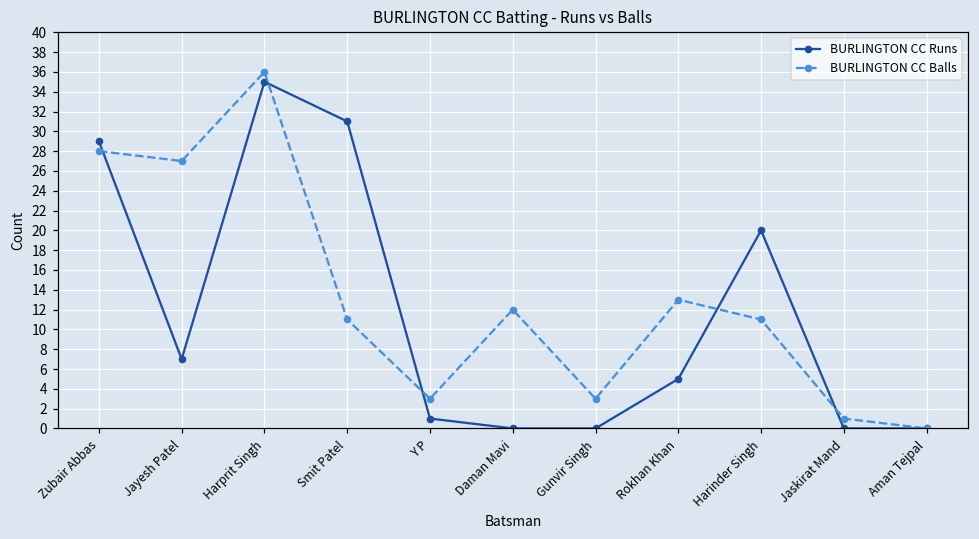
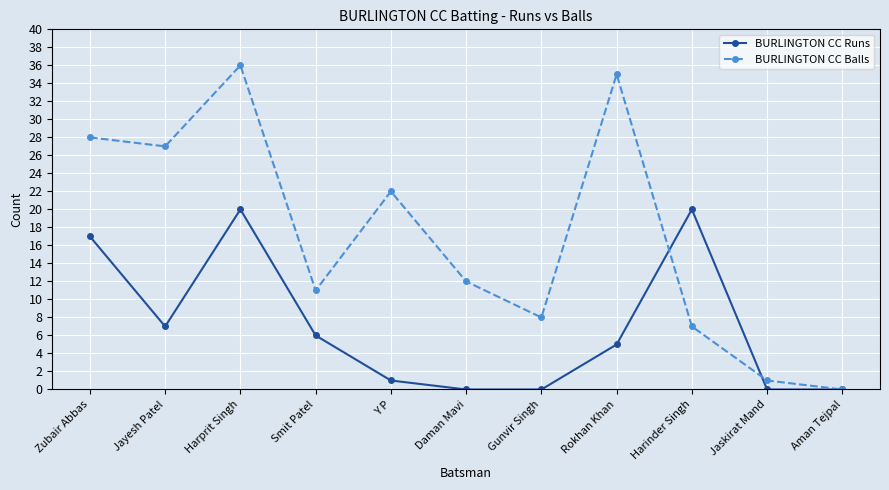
BURLINGTON CC Runs, Zubair Abbas: 29 -> 17
BURLINGTON CC Runs, Harprit Singh: 35 -> 20
BURLINGTON CC Runs, Smit Patel: 31 -> 6
BURLINGTON CC Balls, Y P: 3 -> 22
BURLINGTON CC Balls, Gunvir Singh: 3 -> 8
BURLINGTON CC Balls, Rokhan Khan: 13 -> 35
BURLINGTON CC Balls, Harinder Singh: 11 -> 7
